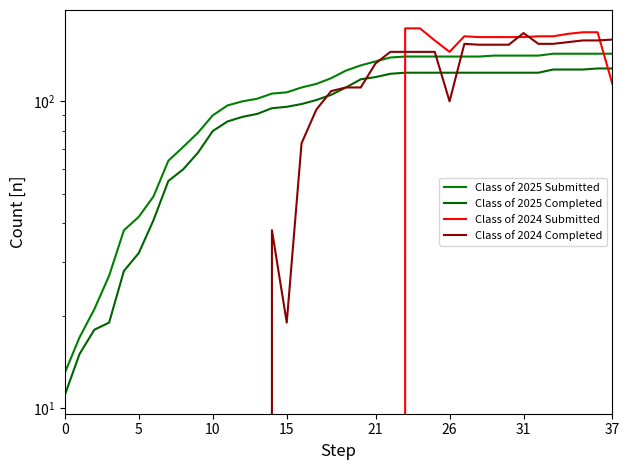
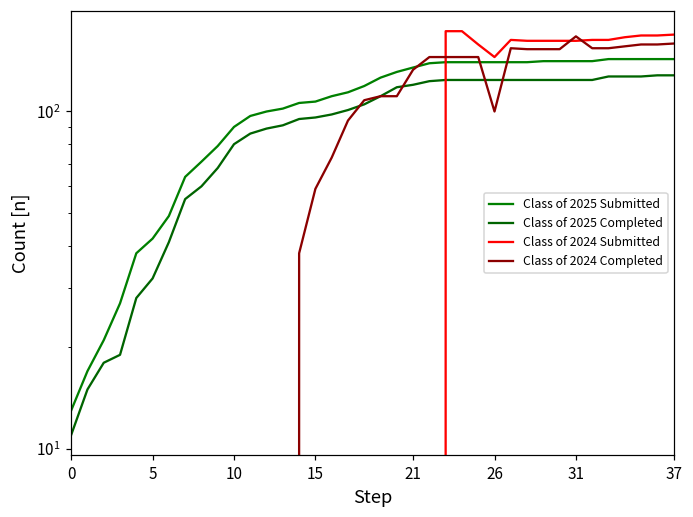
Class of 2024 Completed, 15: 19 -> 59
Class of 2024 Submitted, 37: 114 -> 170
